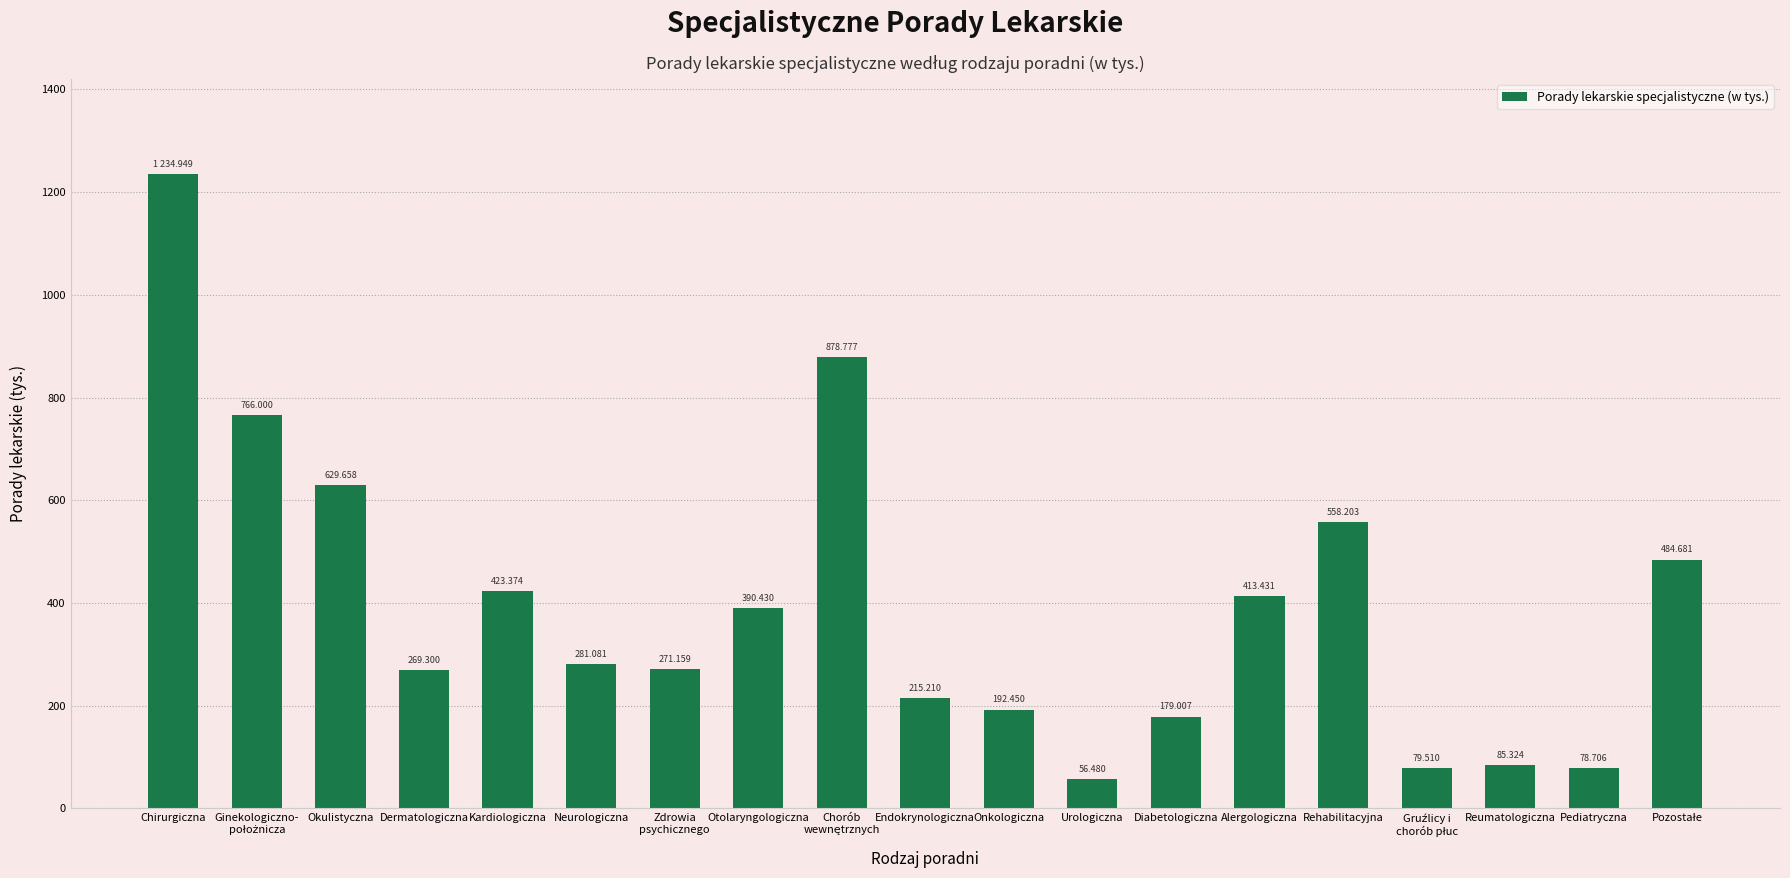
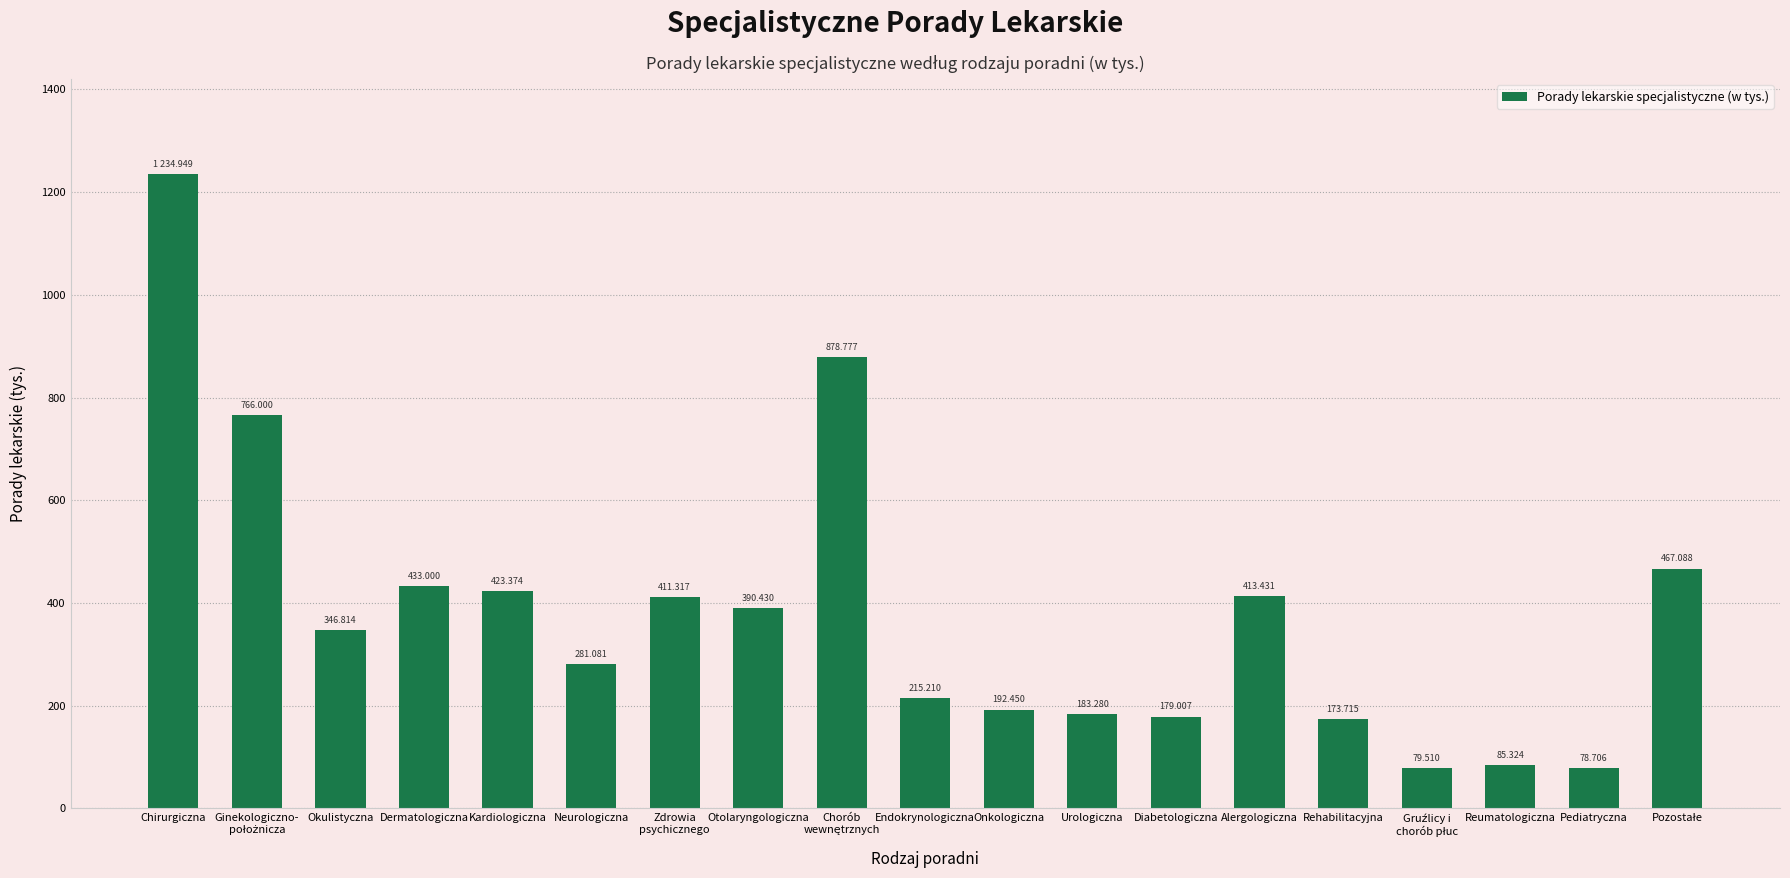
Okulistyczna: 629.658 -> 346.814
Dermatologiczna: 269.300 -> 433.000
Zdrowia psychicznego: 271.159 -> 411.317
Urologiczna: 56.480 -> 183.280
Rehabilitacyjna: 558.203 -> 173.715
Pozostałe: 484.681 -> 467.088
